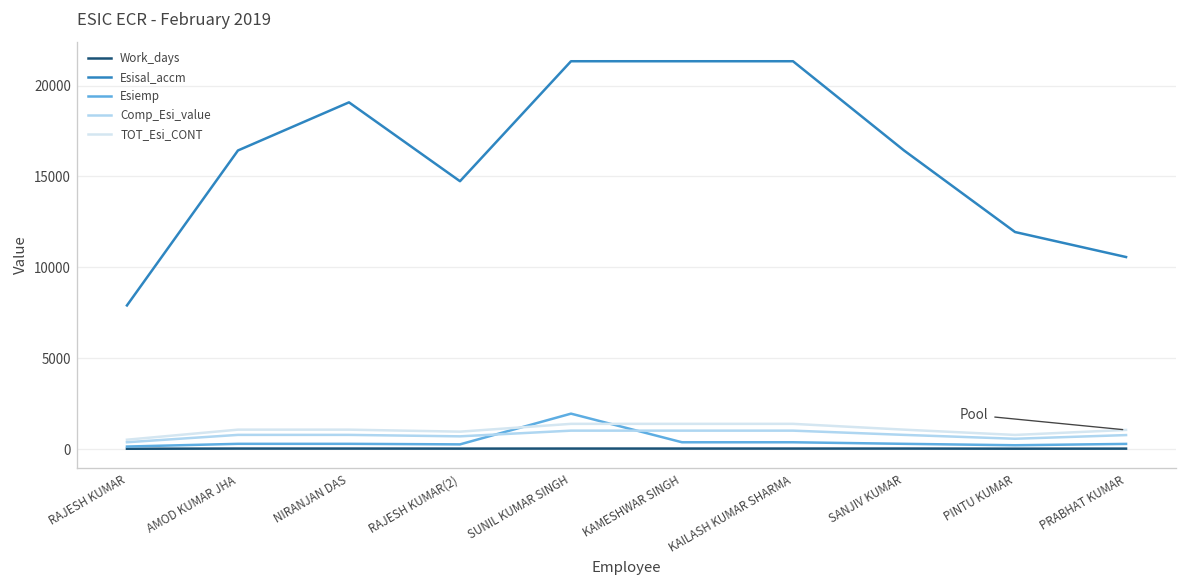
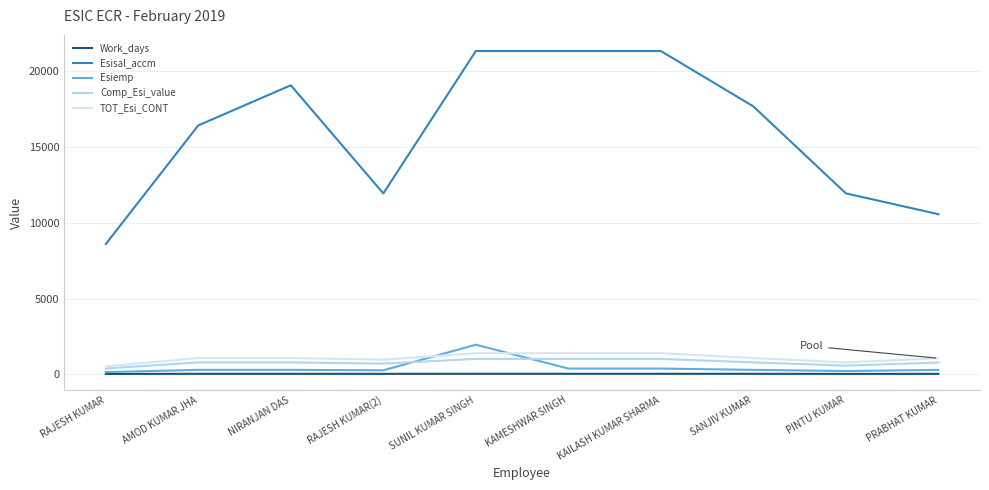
Esisal_accm, RAJESH KUMAR: 7900 -> 8600
Esisal_accm, RAJESH KUMAR(2): 14700 -> 11900
Esisal_accm, SANJIV KUMAR: 16400 -> 17700
